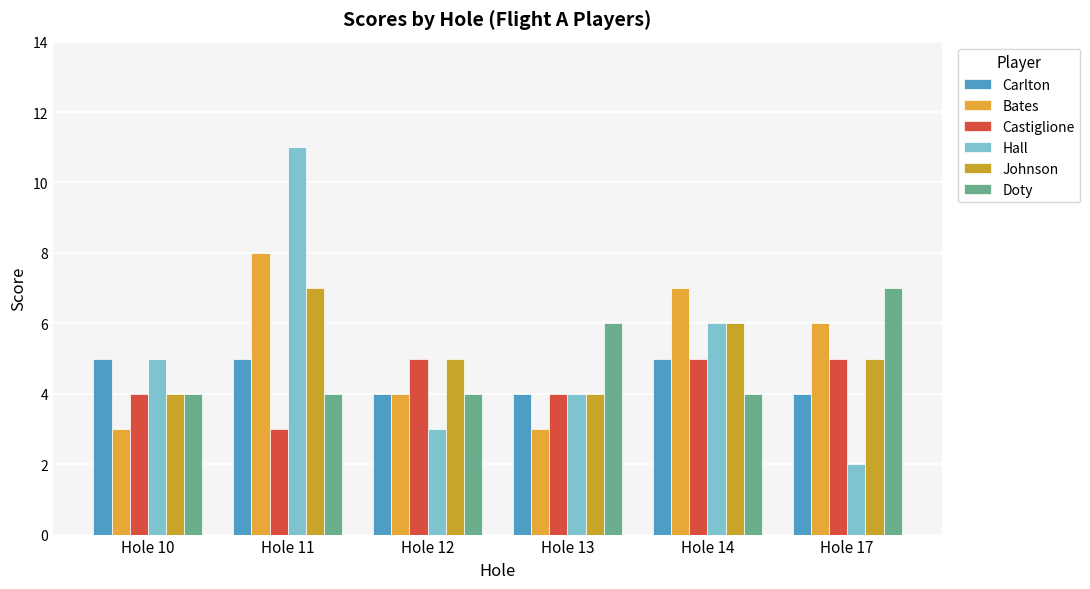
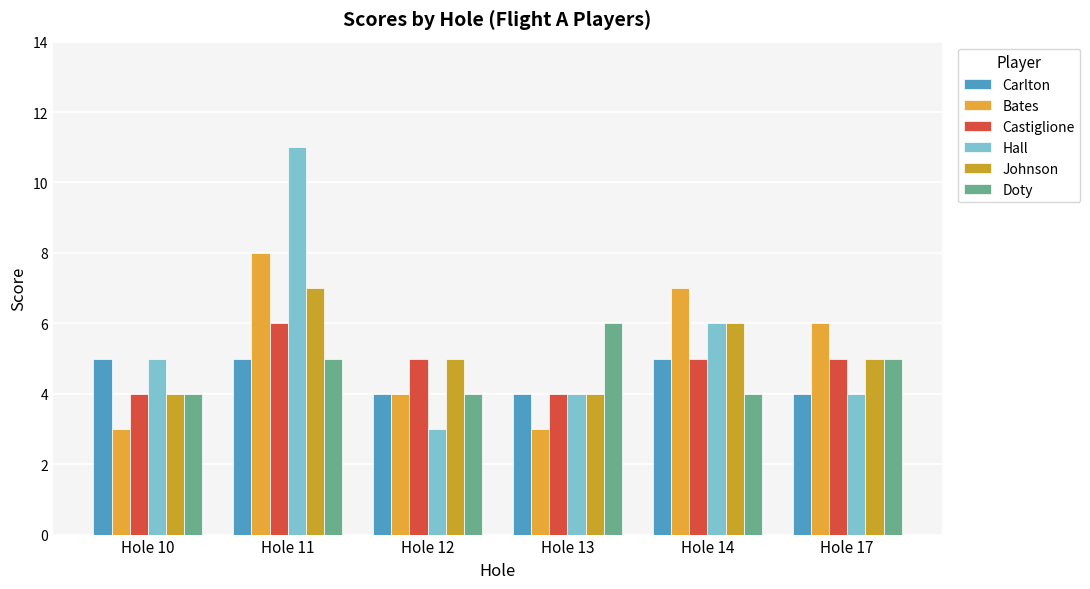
Castiglione, Hole 11: 3 -> 6
Doty, Hole 11: 4 -> 5
Hall, Hole 17: 2 -> 4
Doty, Hole 17: 7 -> 5
